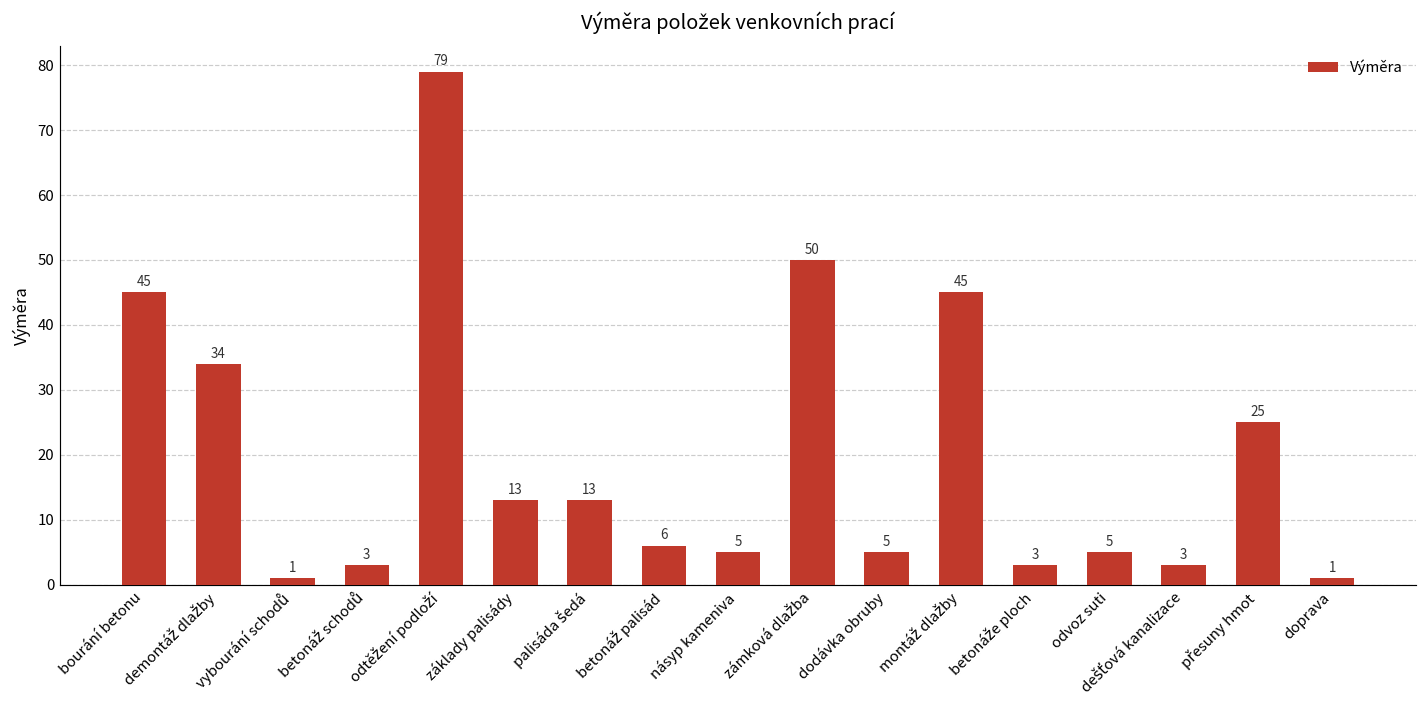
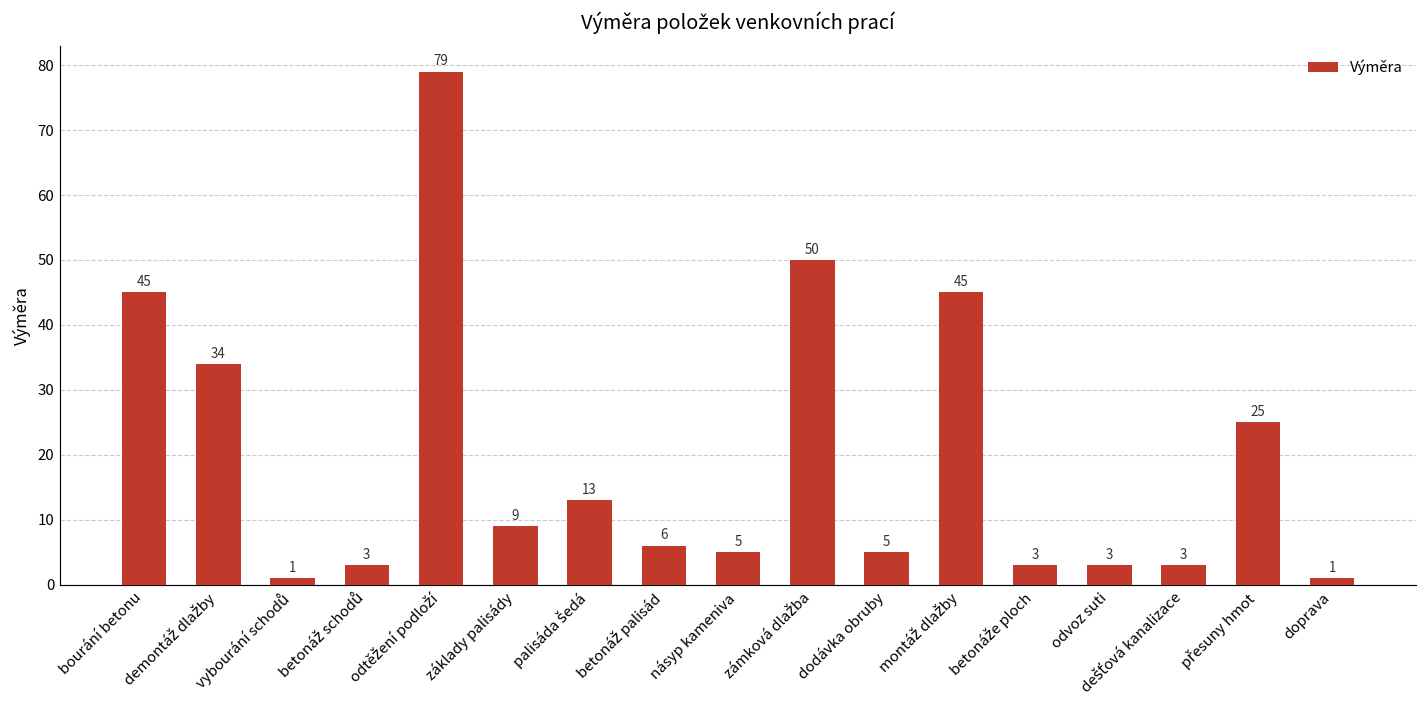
základy palisády: 13 -> 9
odvoz suti: 5 -> 3
